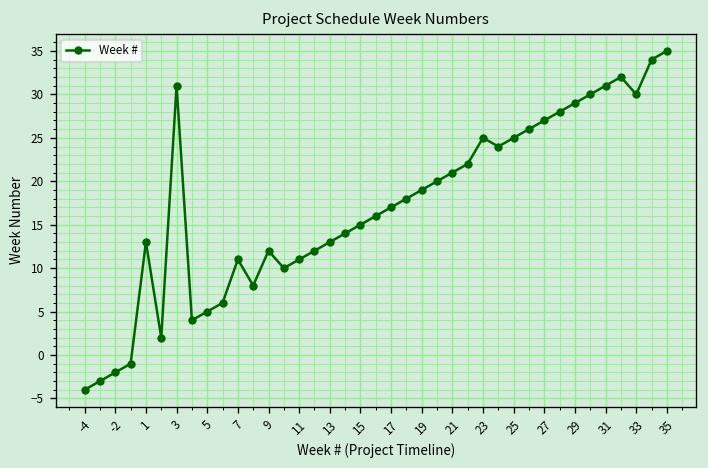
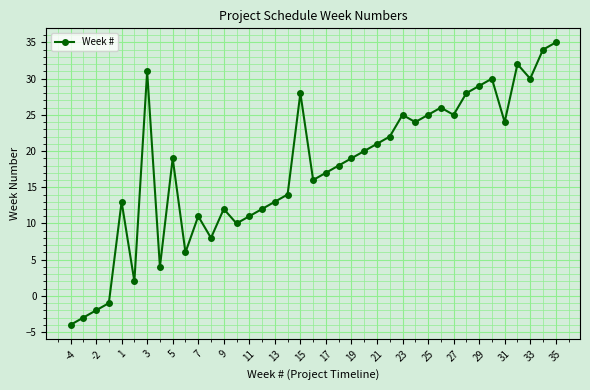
5: 5 -> 19
15: 15 -> 28
27: 27 -> 25
31: 31 -> 24
